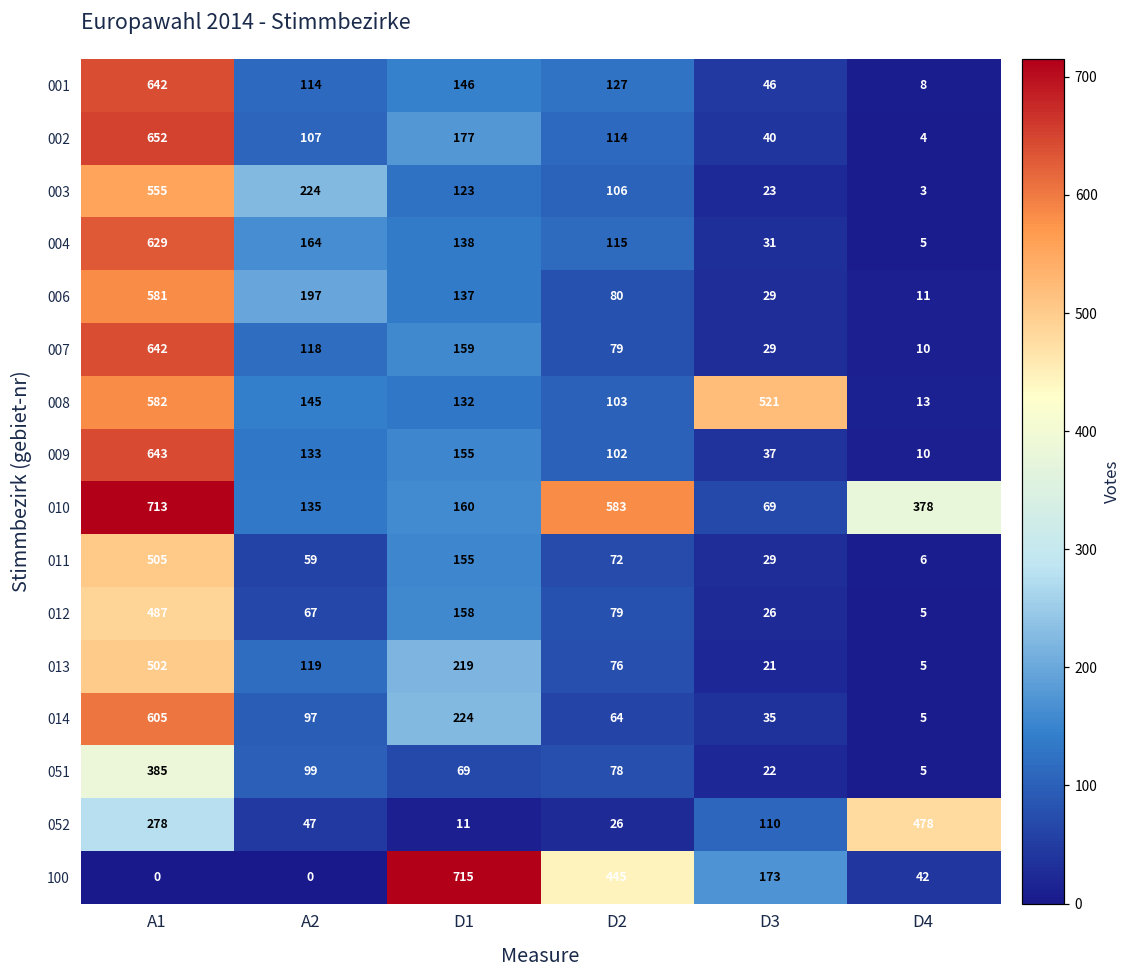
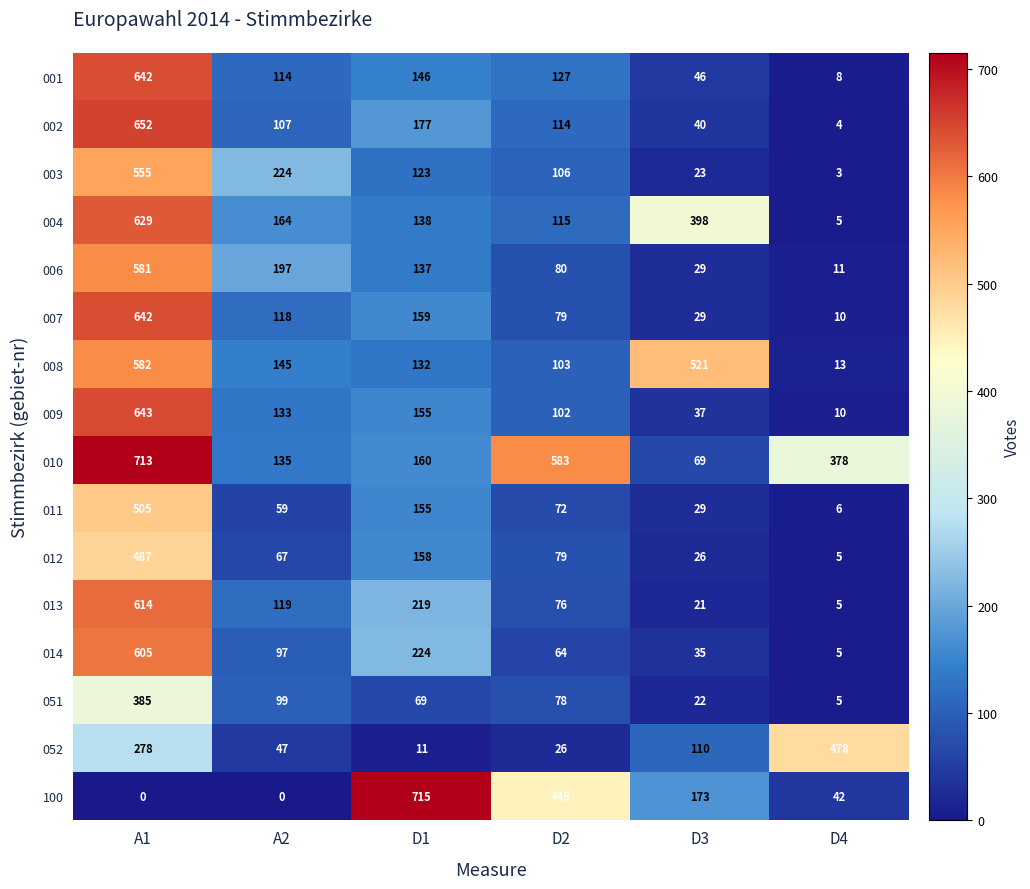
004, D3: 31 -> 398
013, A1: 502 -> 614
